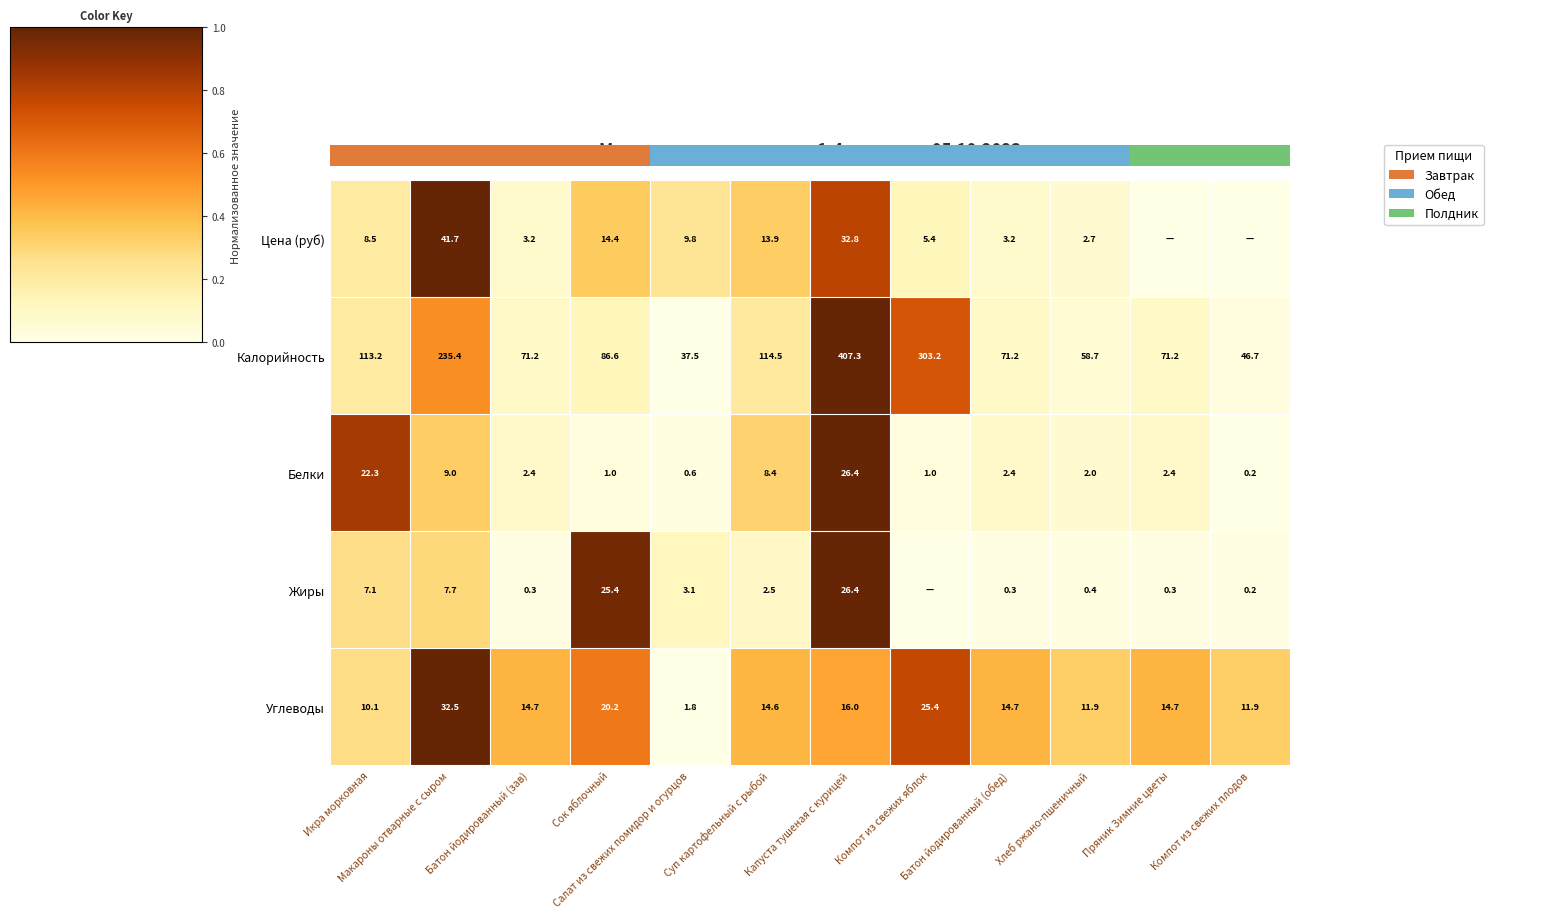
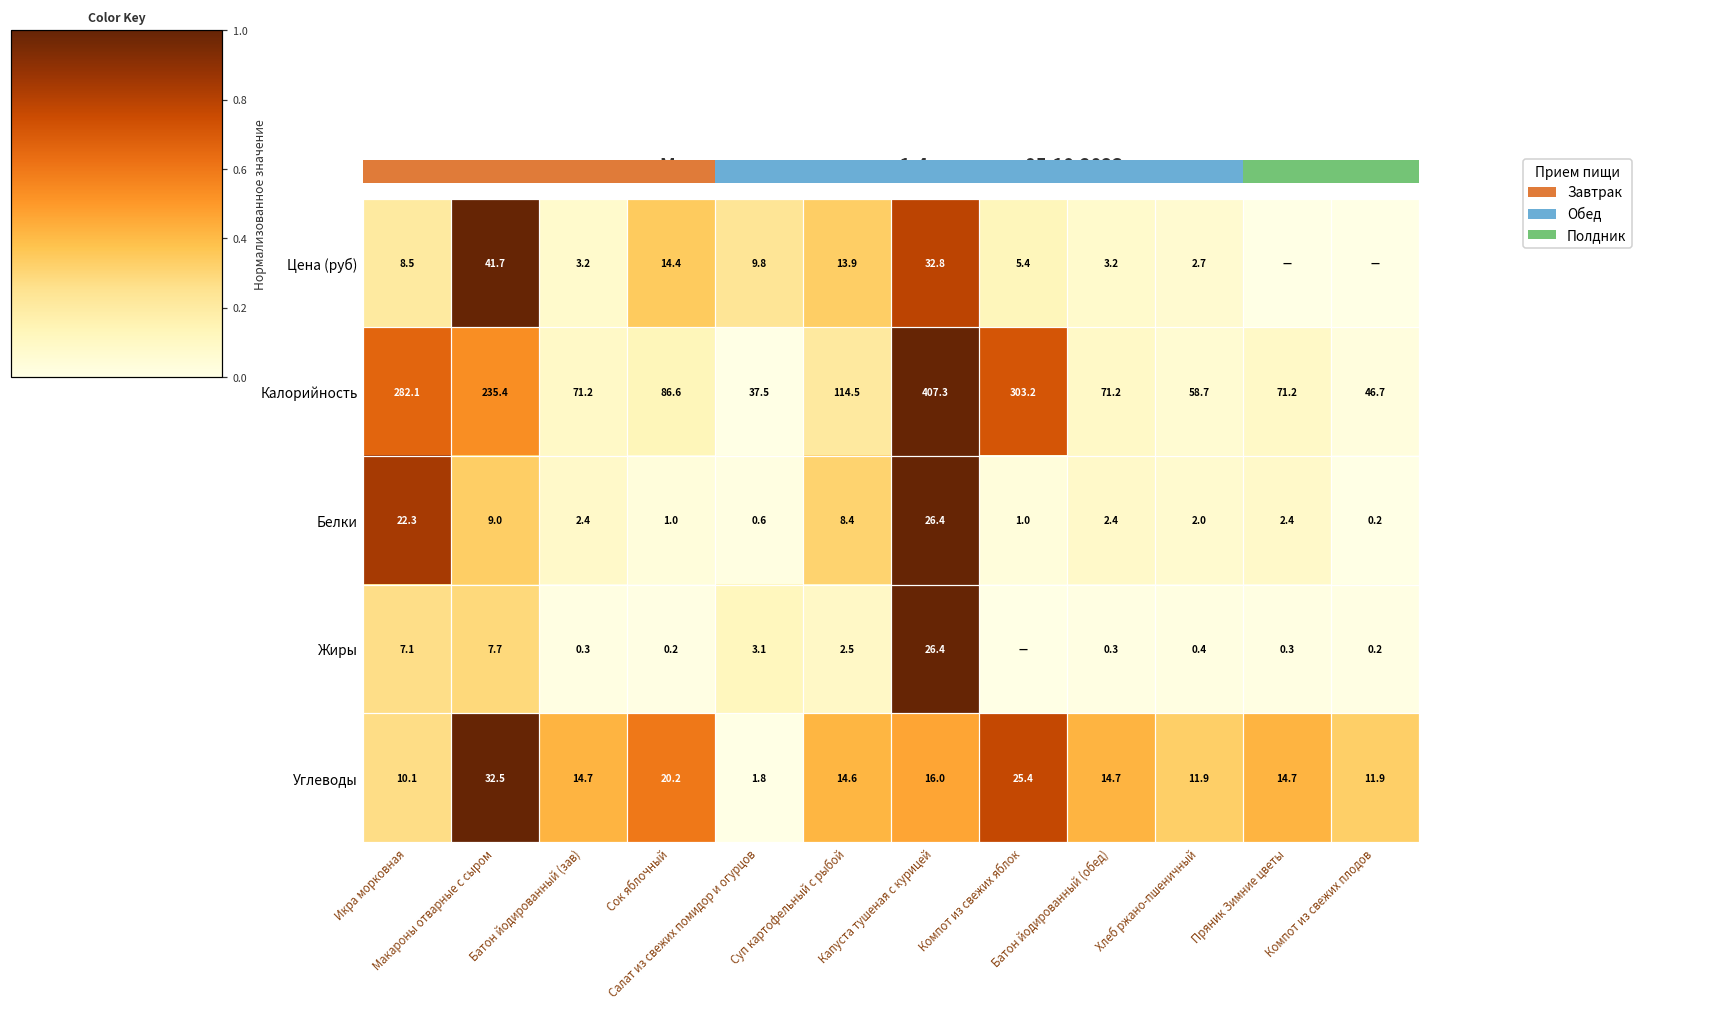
Меню питания учащихся 1-4 классы — 05.10.2023, Калорийность, Икра морковная: 113.2 -> 282.1
Меню питания учащихся 1-4 классы — 05.10.2023, Жиры, Сок яблочный: 25.4 -> 0.2
